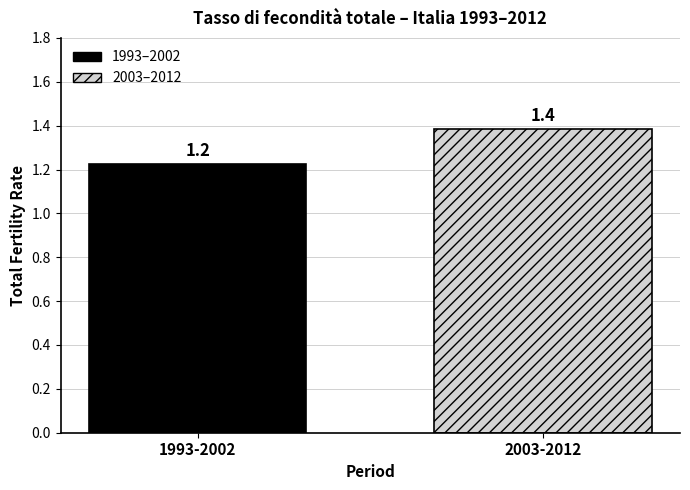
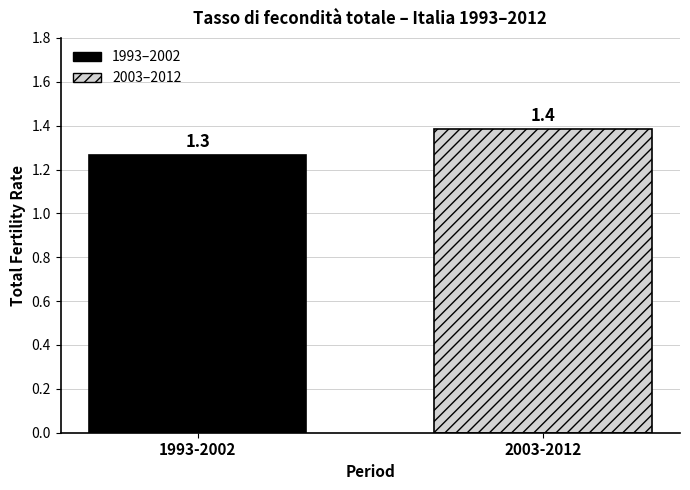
1993-2002: 1.2 -> 1.3
